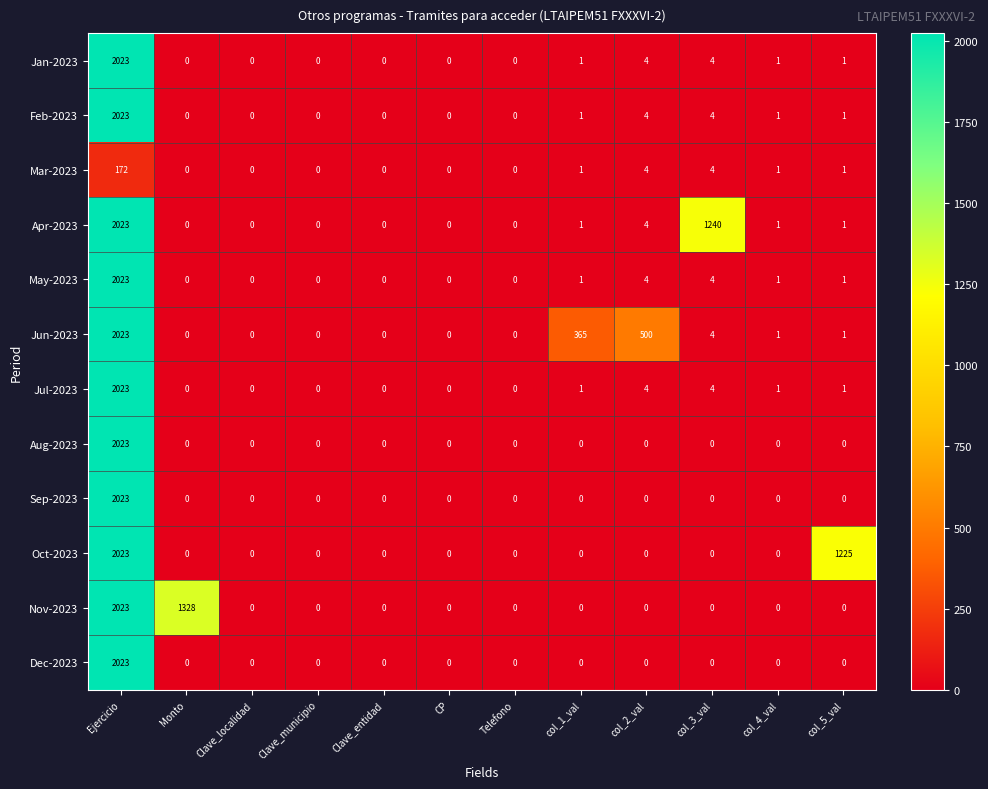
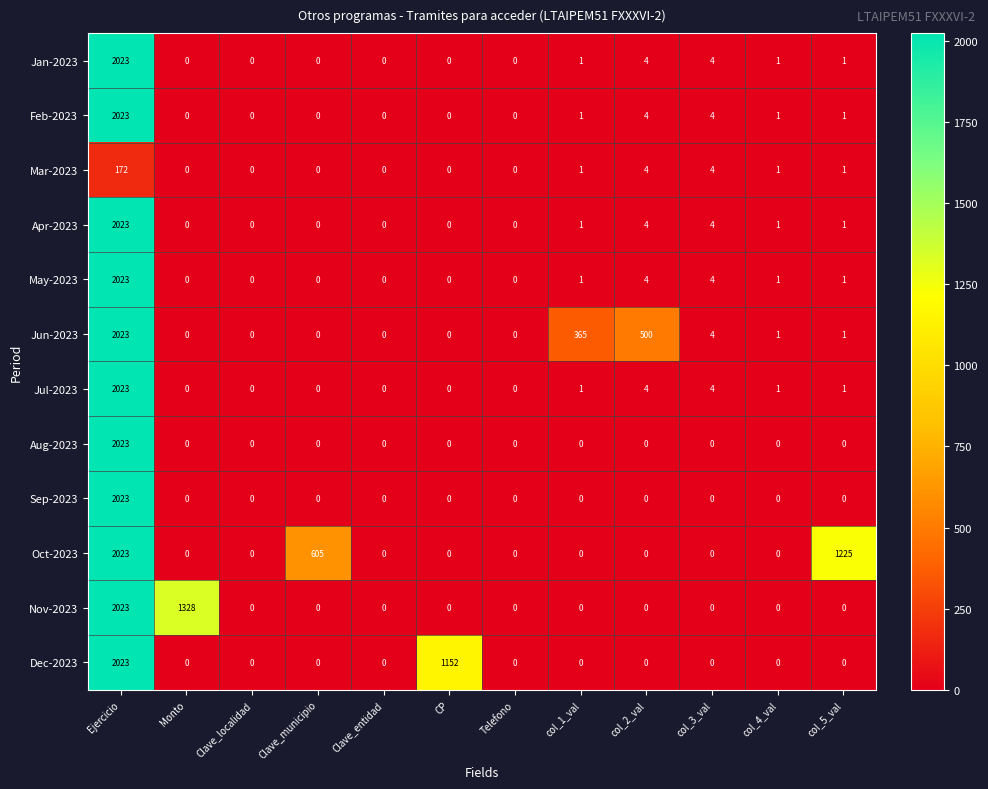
Apr-2023, col_3_val: 1240 -> 4
Oct-2023, Clave_municipio: 0 -> 605
Dec-2023, CP: 0 -> 1152
